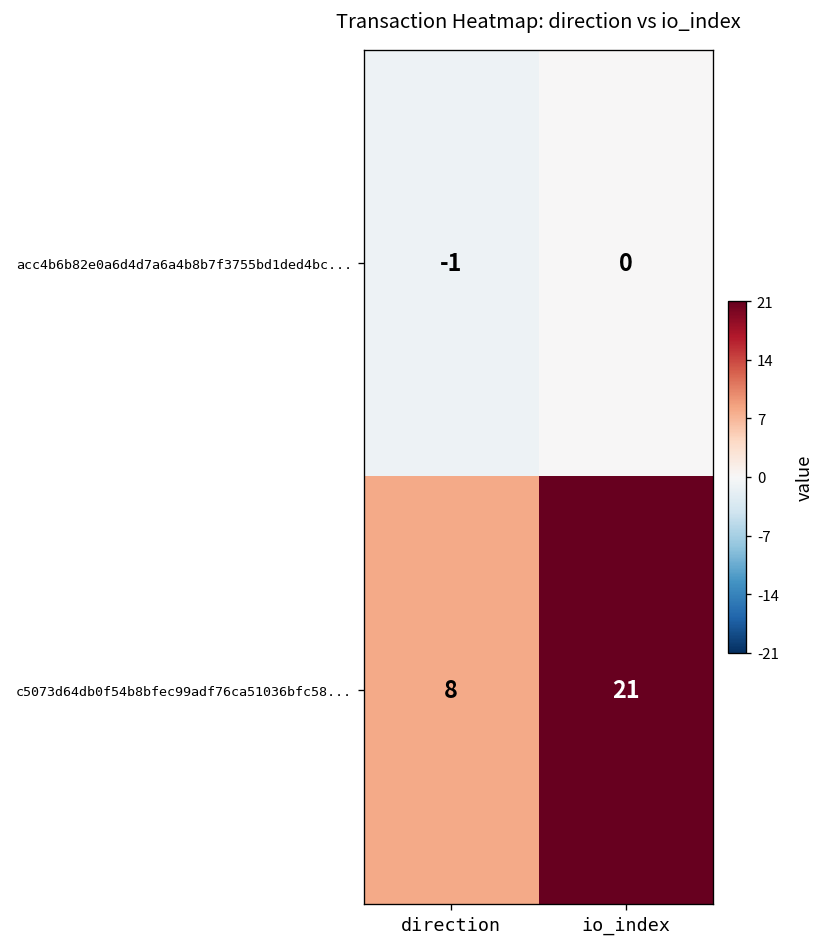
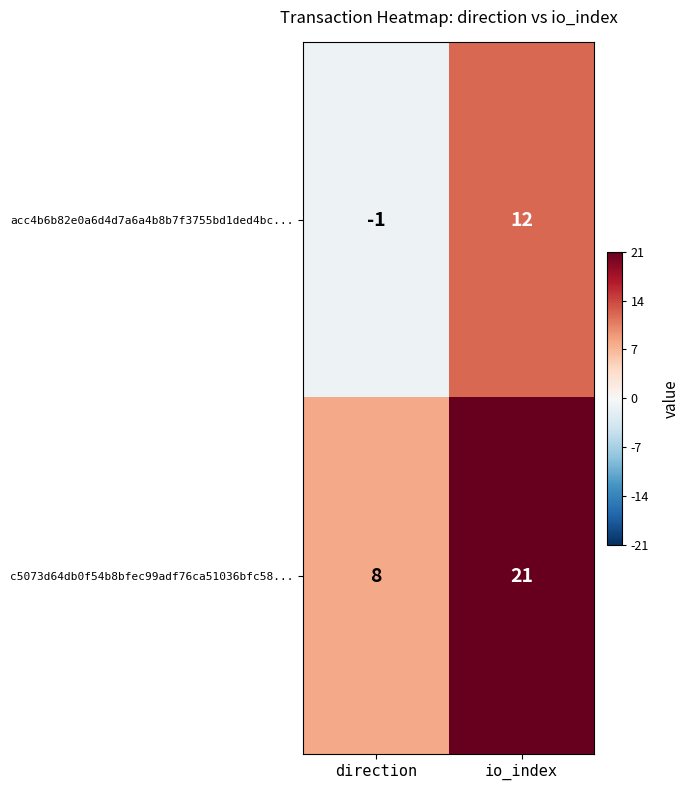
acc4b6b82e0a6d4d7a6a4b8b7f3755bd1ded4bc..., io_index: 0 -> 12
